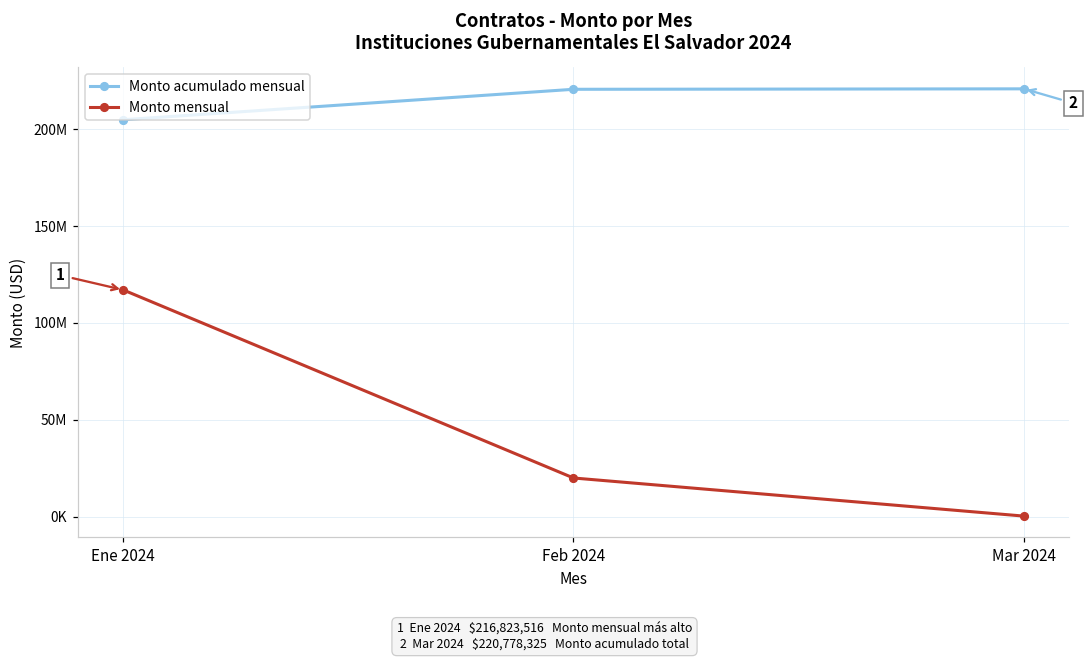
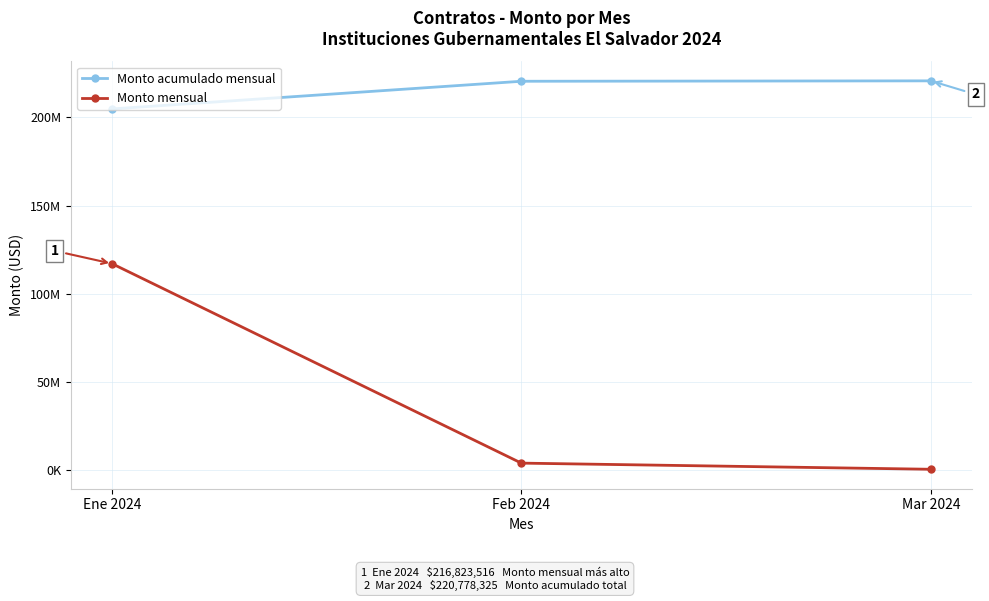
Monto mensual, Feb 2024: 20000000 -> 4000000
